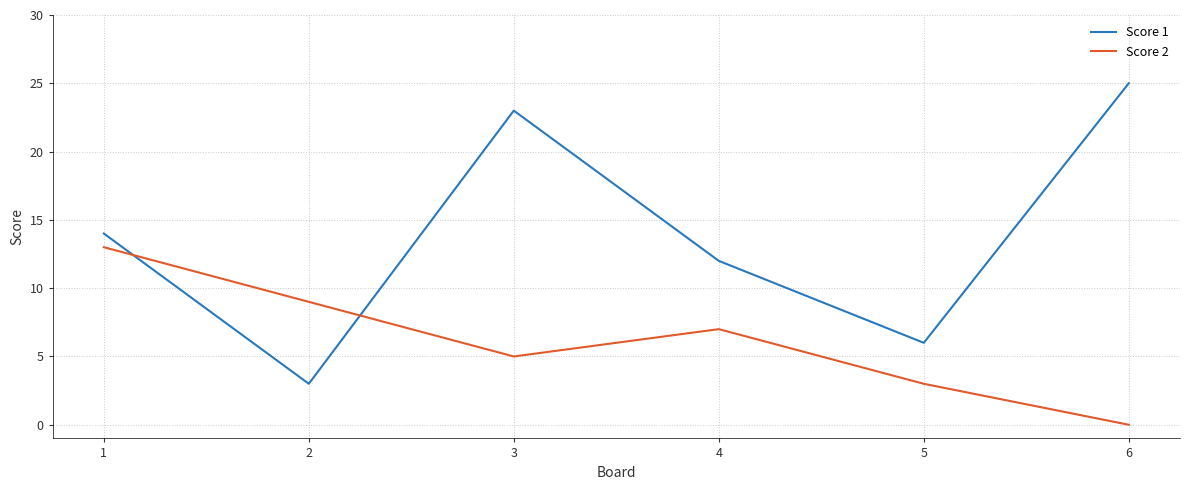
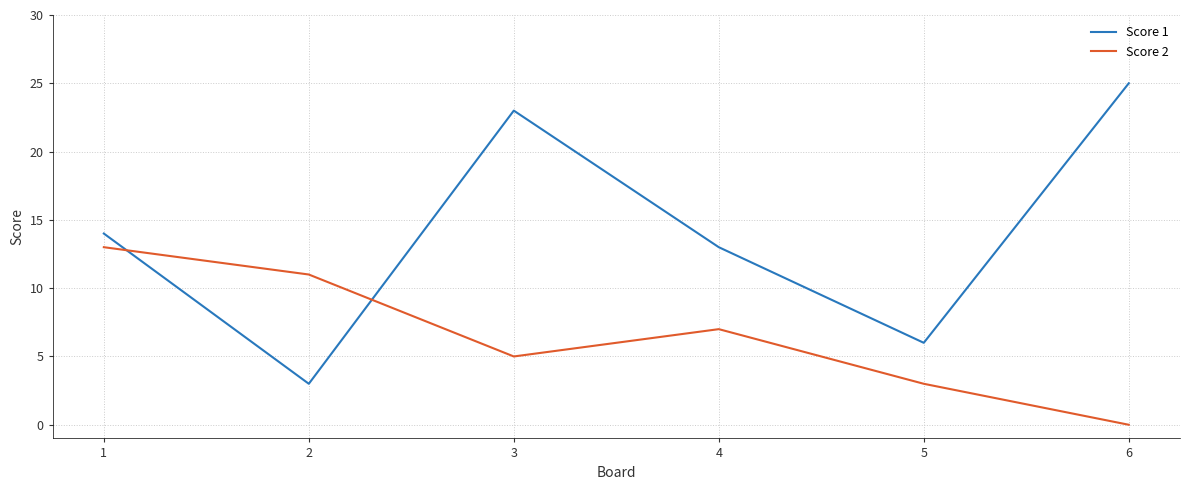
Score 2, 2: 9 -> 11
Score 1, 4: 12 -> 13
